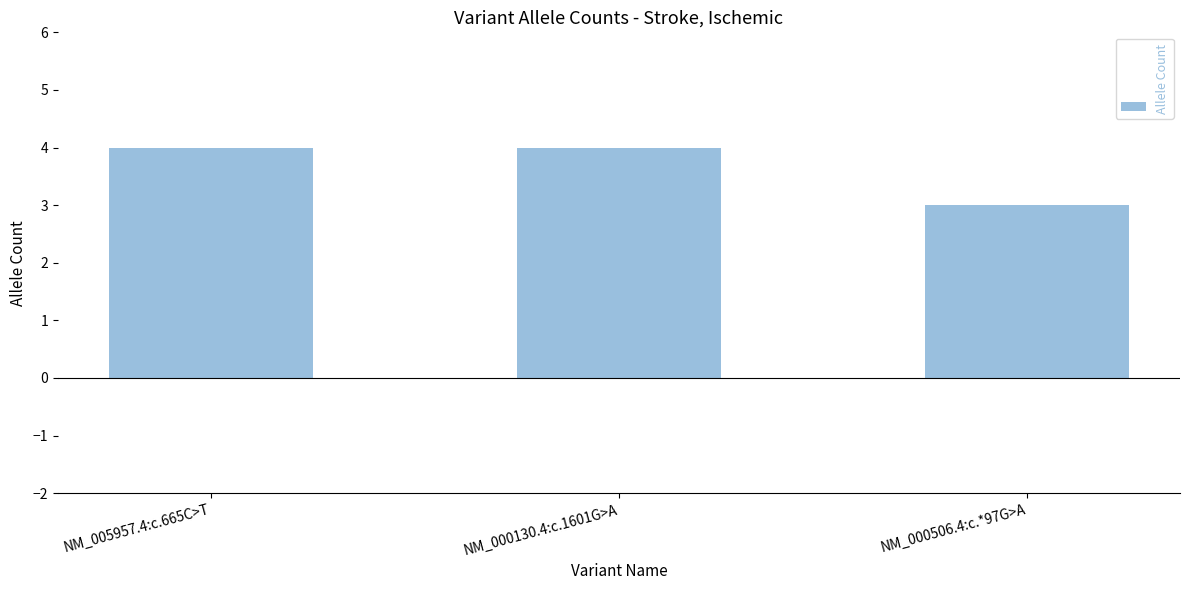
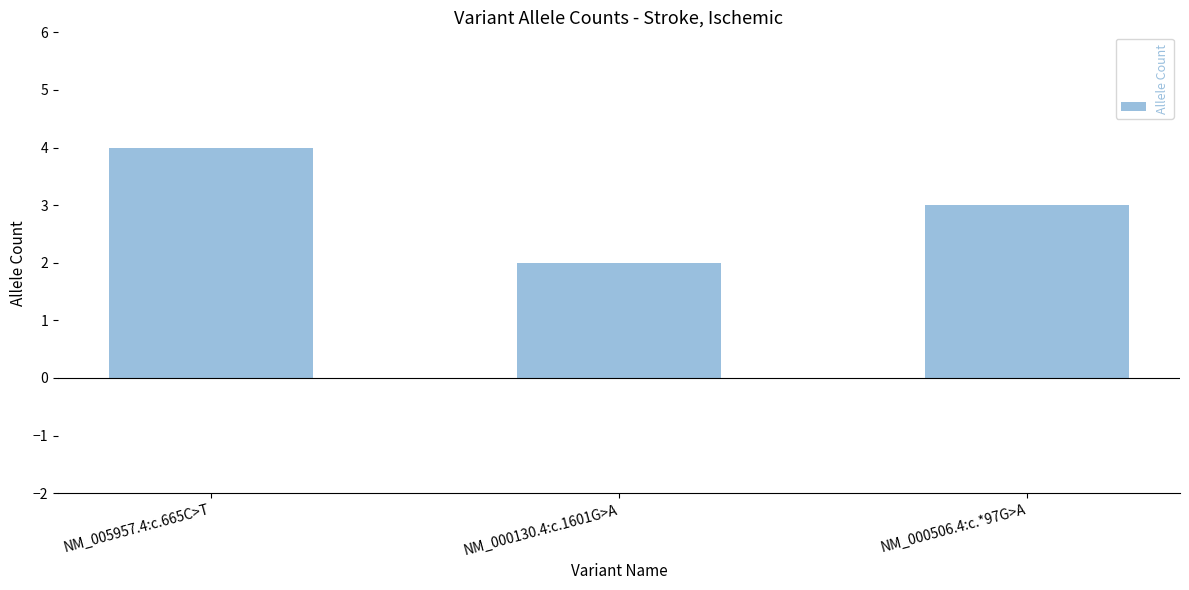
NM_000130.4:c.1601G>A: 4 -> 2
